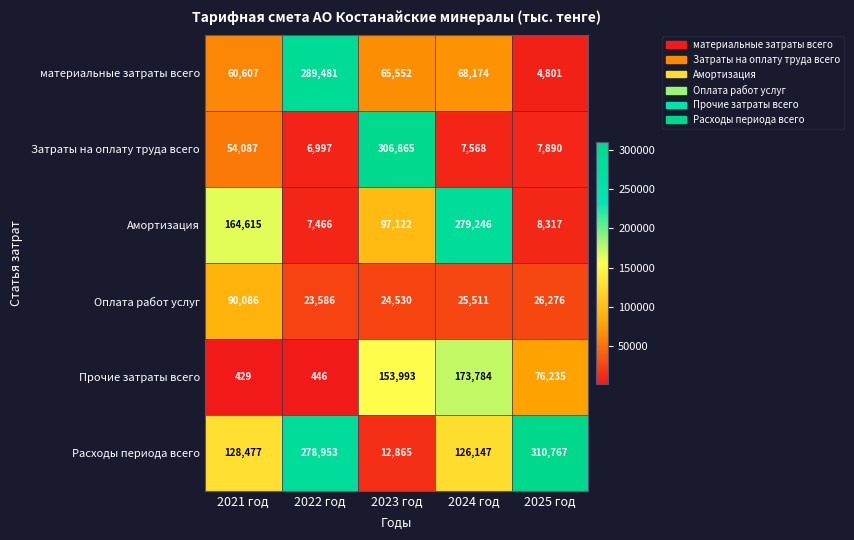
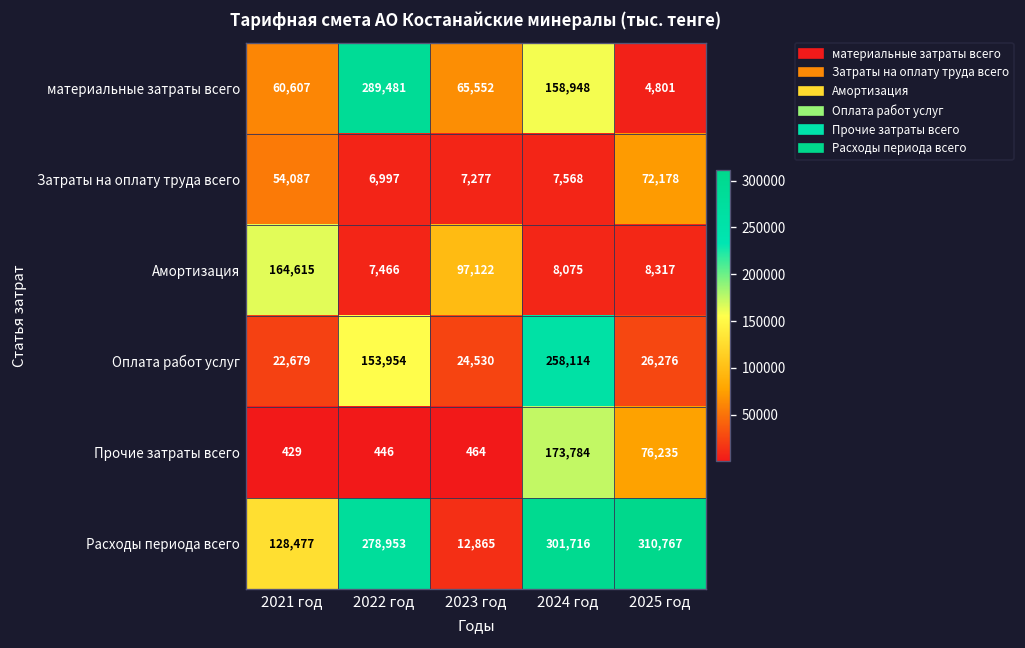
материальные затраты всего, 2024 год: 68,174 -> 158,948
Затраты на оплату труда всего, 2023 год: 306,865 -> 7,277
Затраты на оплату труда всего, 2025 год: 7,890 -> 72,178
Амортизация, 2024 год: 279,246 -> 8,075
Оплата работ услуг, 2021 год: 90,086 -> 22,679
Оплата работ услуг, 2022 год: 23,586 -> 153,954
Оплата работ услуг, 2024 год: 25,511 -> 258,114
Прочие затраты всего, 2023 год: 153,993 -> 464
Расходы периода всего, 2024 год: 126,147 -> 301,716
